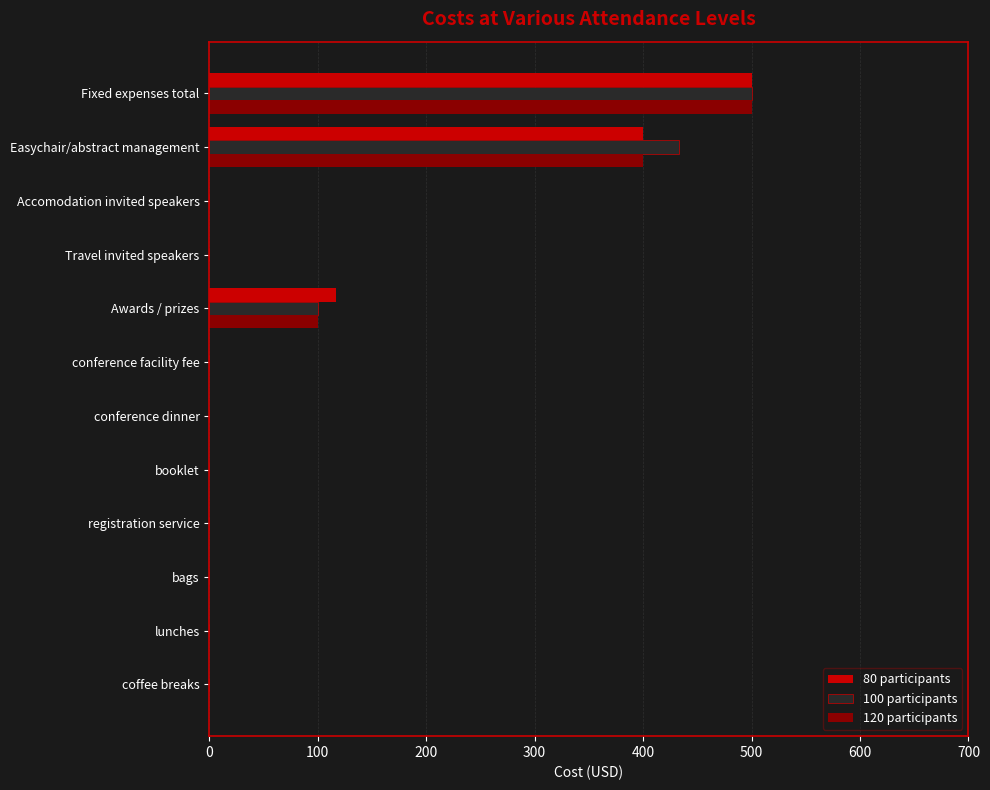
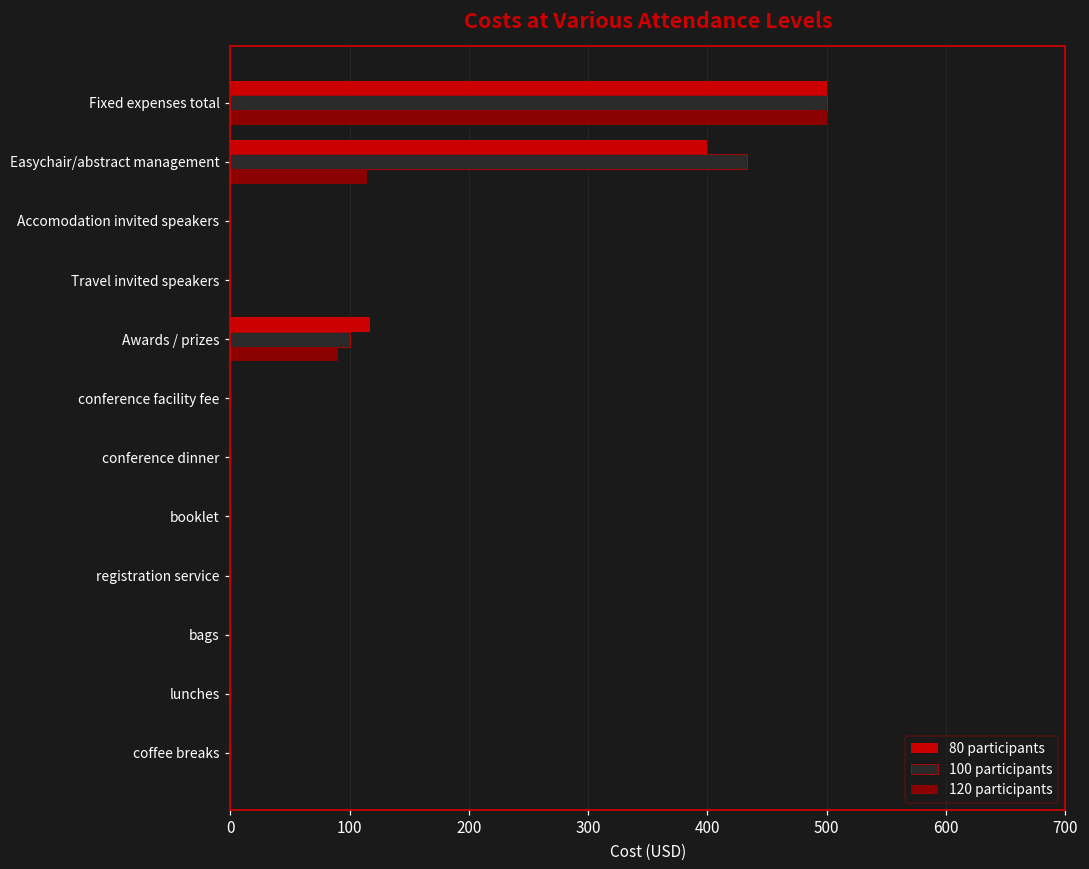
120 participants, Easychair/abstract management: 400 -> 115
120 participants, Awards / prizes: 100 -> 90
